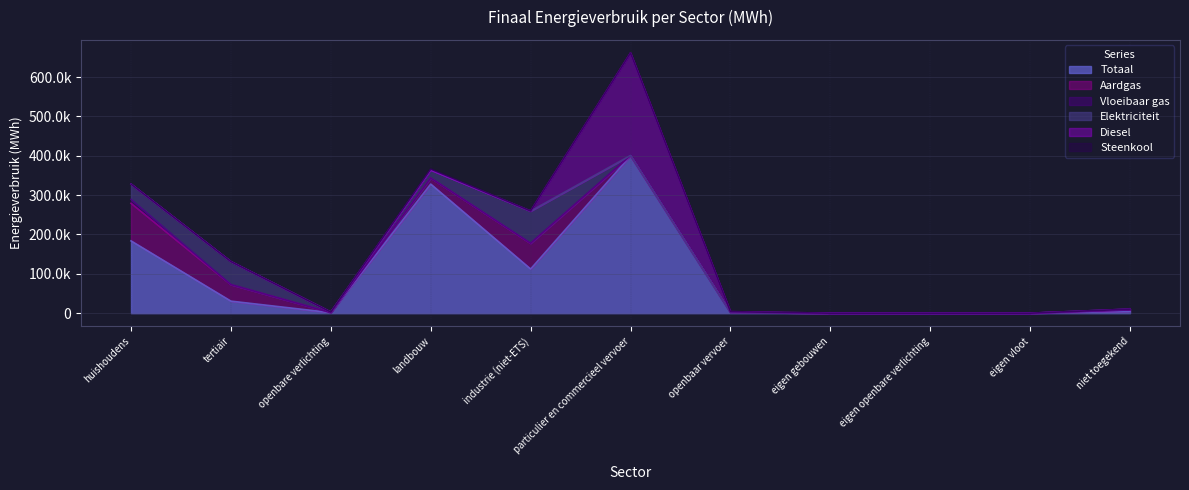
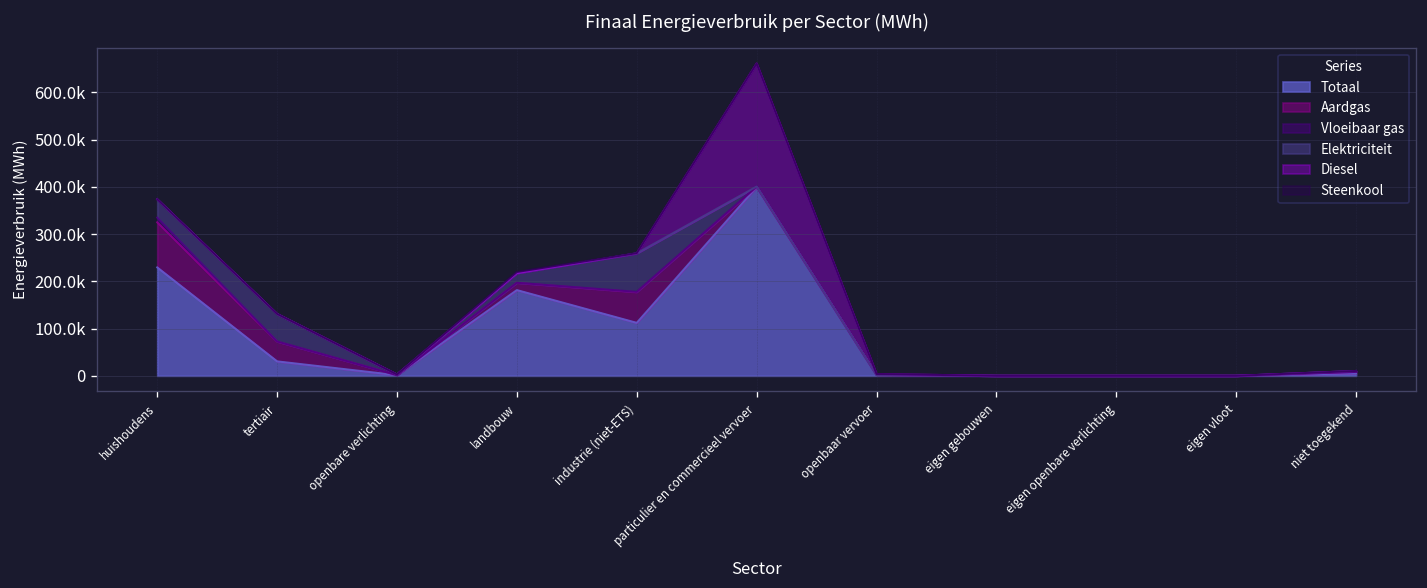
Totaal, huishoudens: 180000 -> 230000
Totaal, landbouw: 330000 -> 180000
